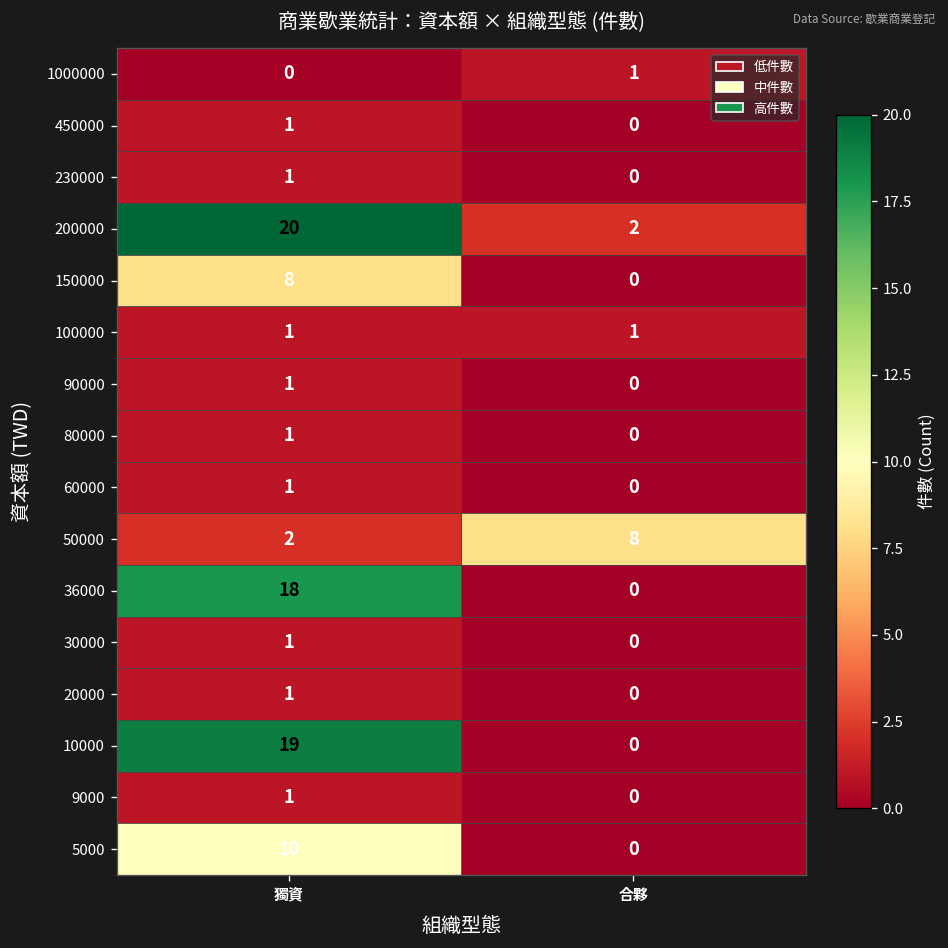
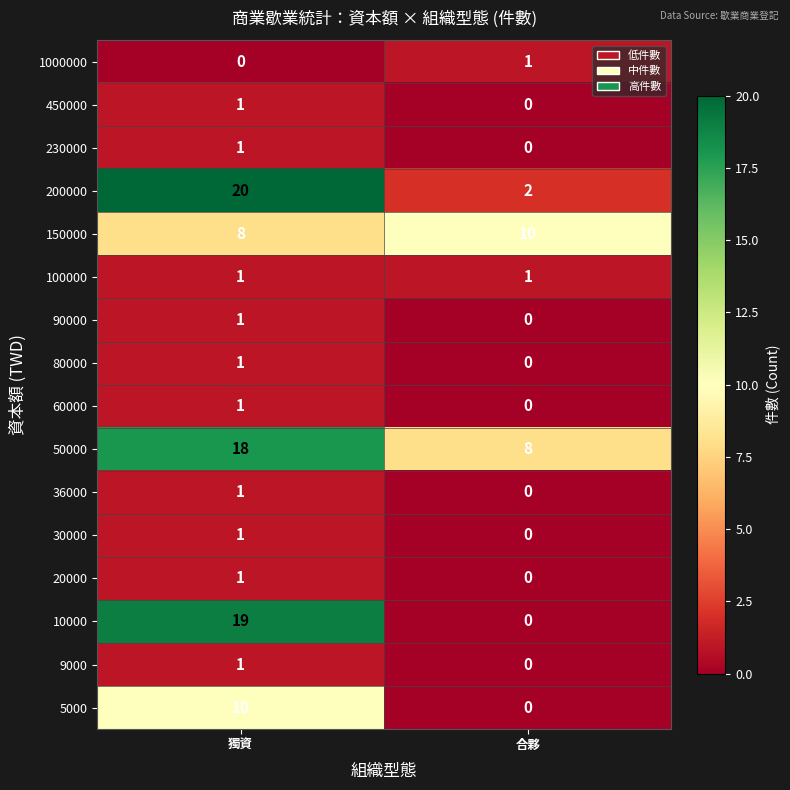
150000, 合夥: 0 -> 10
50000, 獨資: 2 -> 18
36000, 獨資: 18 -> 1
